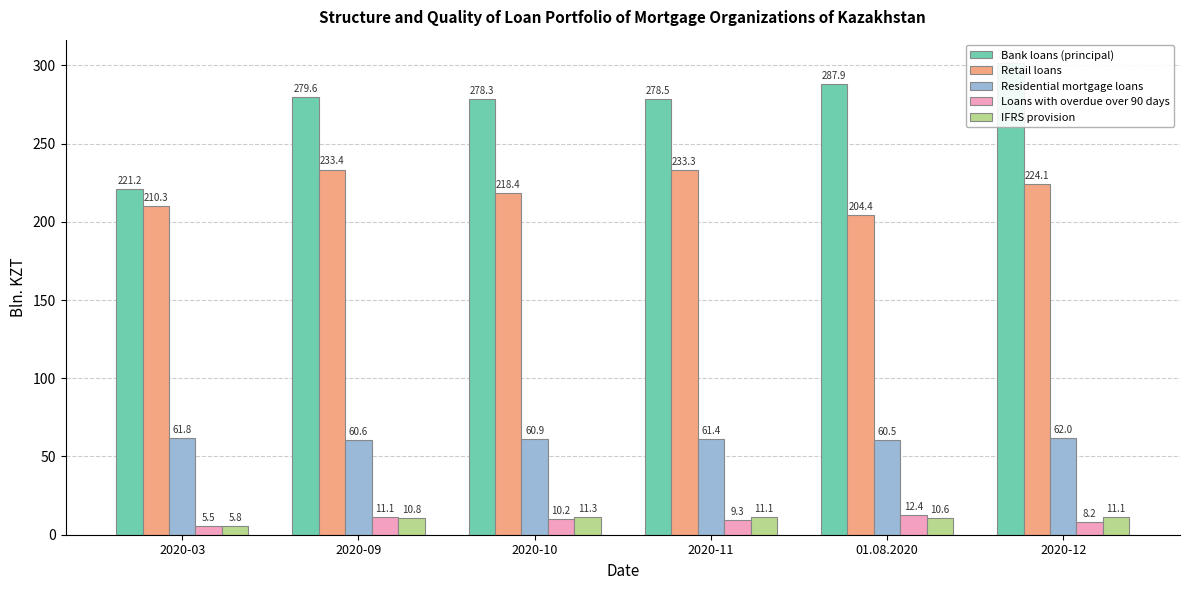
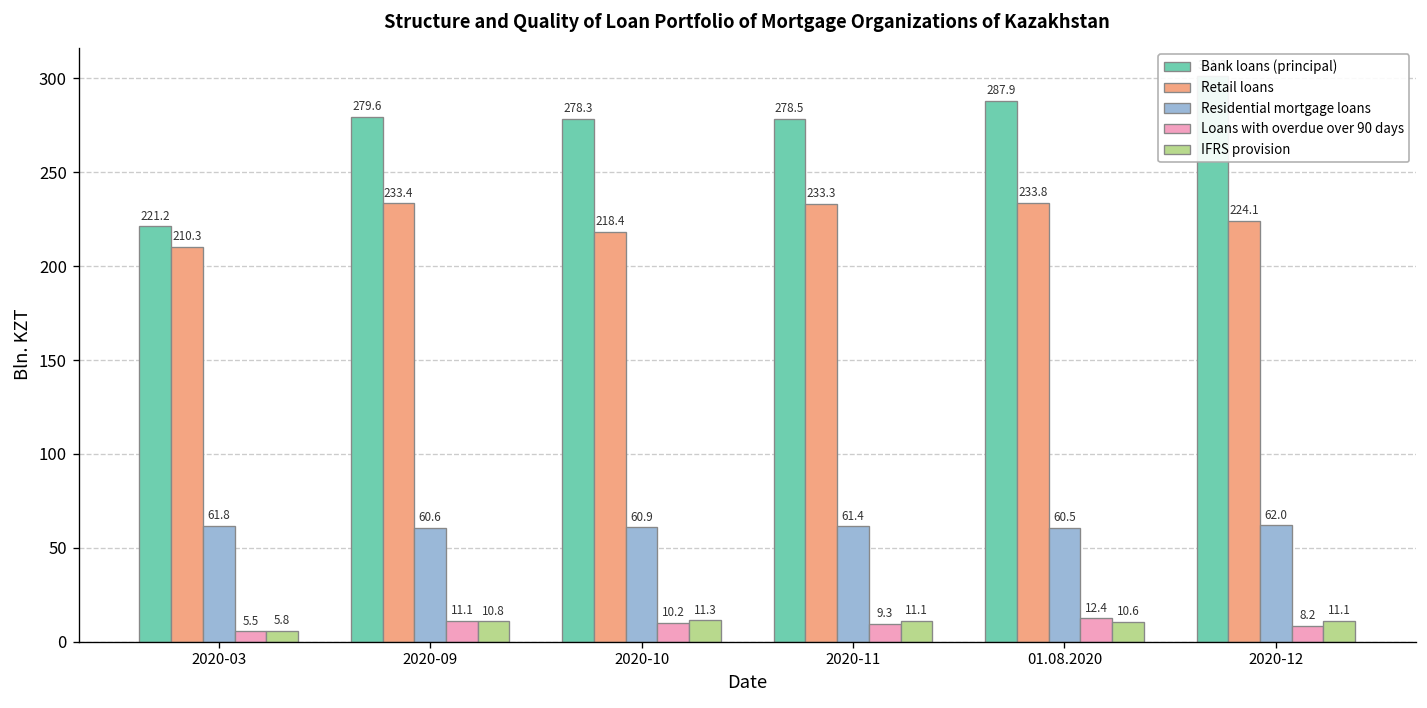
Retail loans, 01.08.2020: 204.4 -> 233.8
